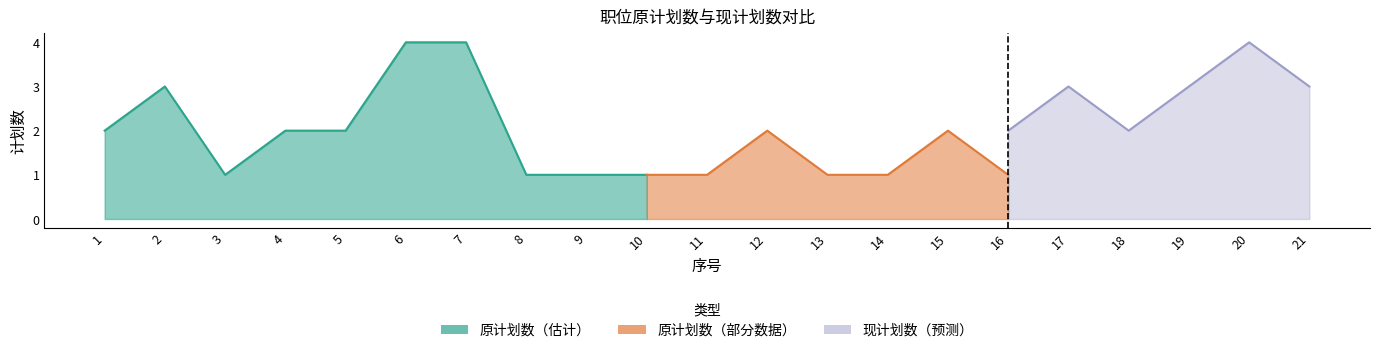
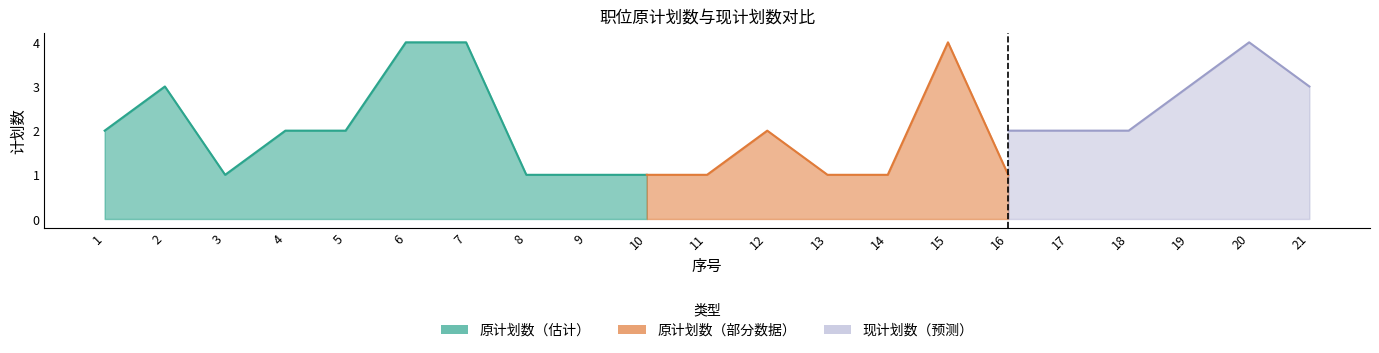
原计划数（部分数据）, 15: 2 -> 4
现计划数（预测）, 17: 3 -> 2
